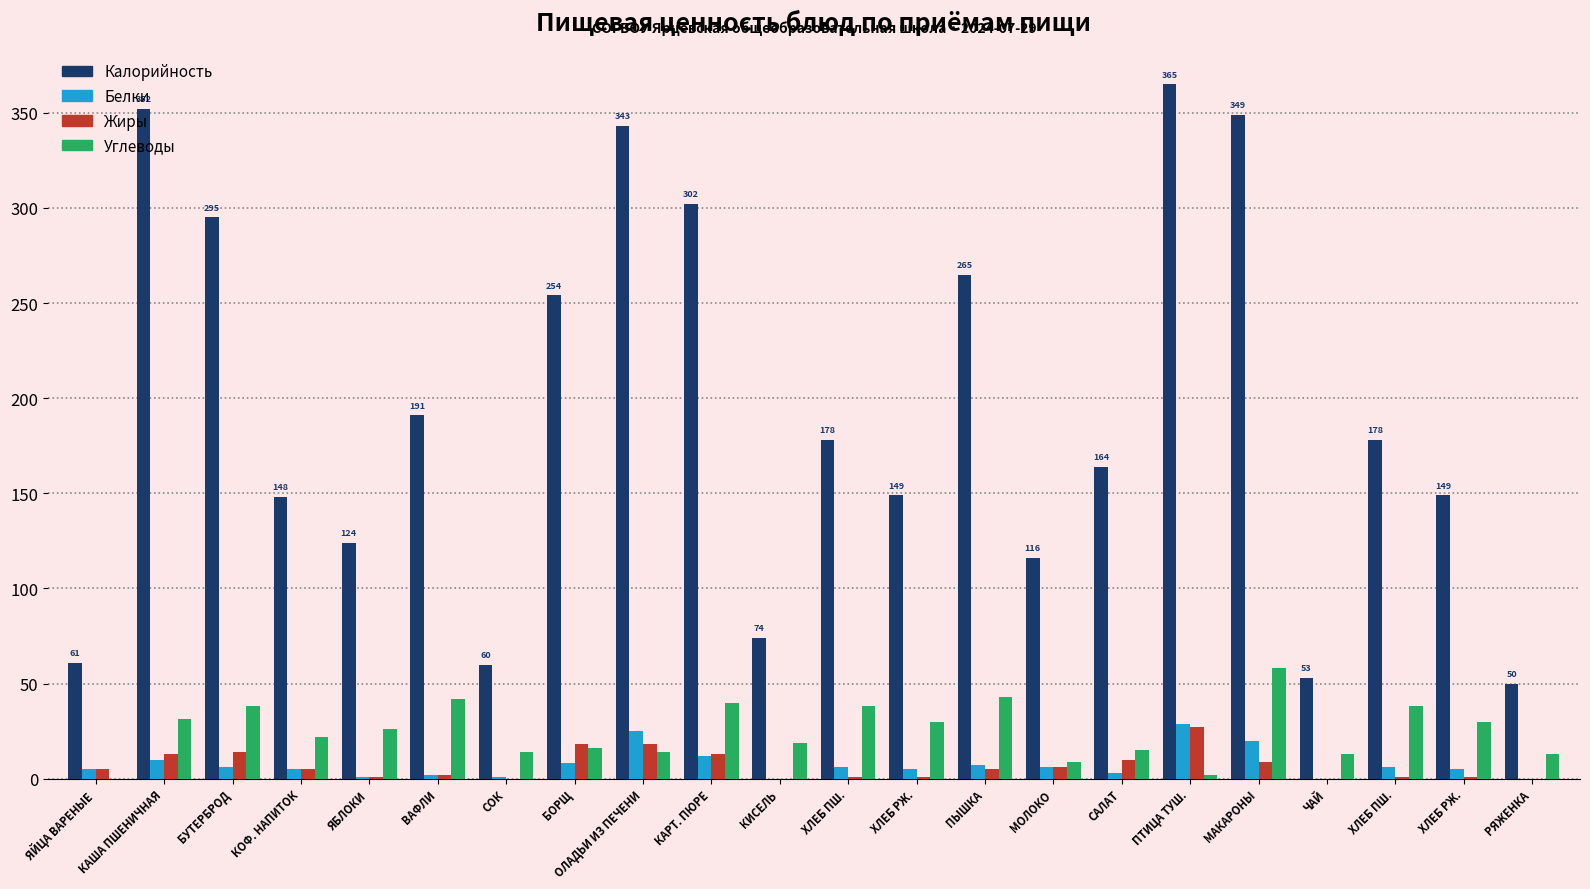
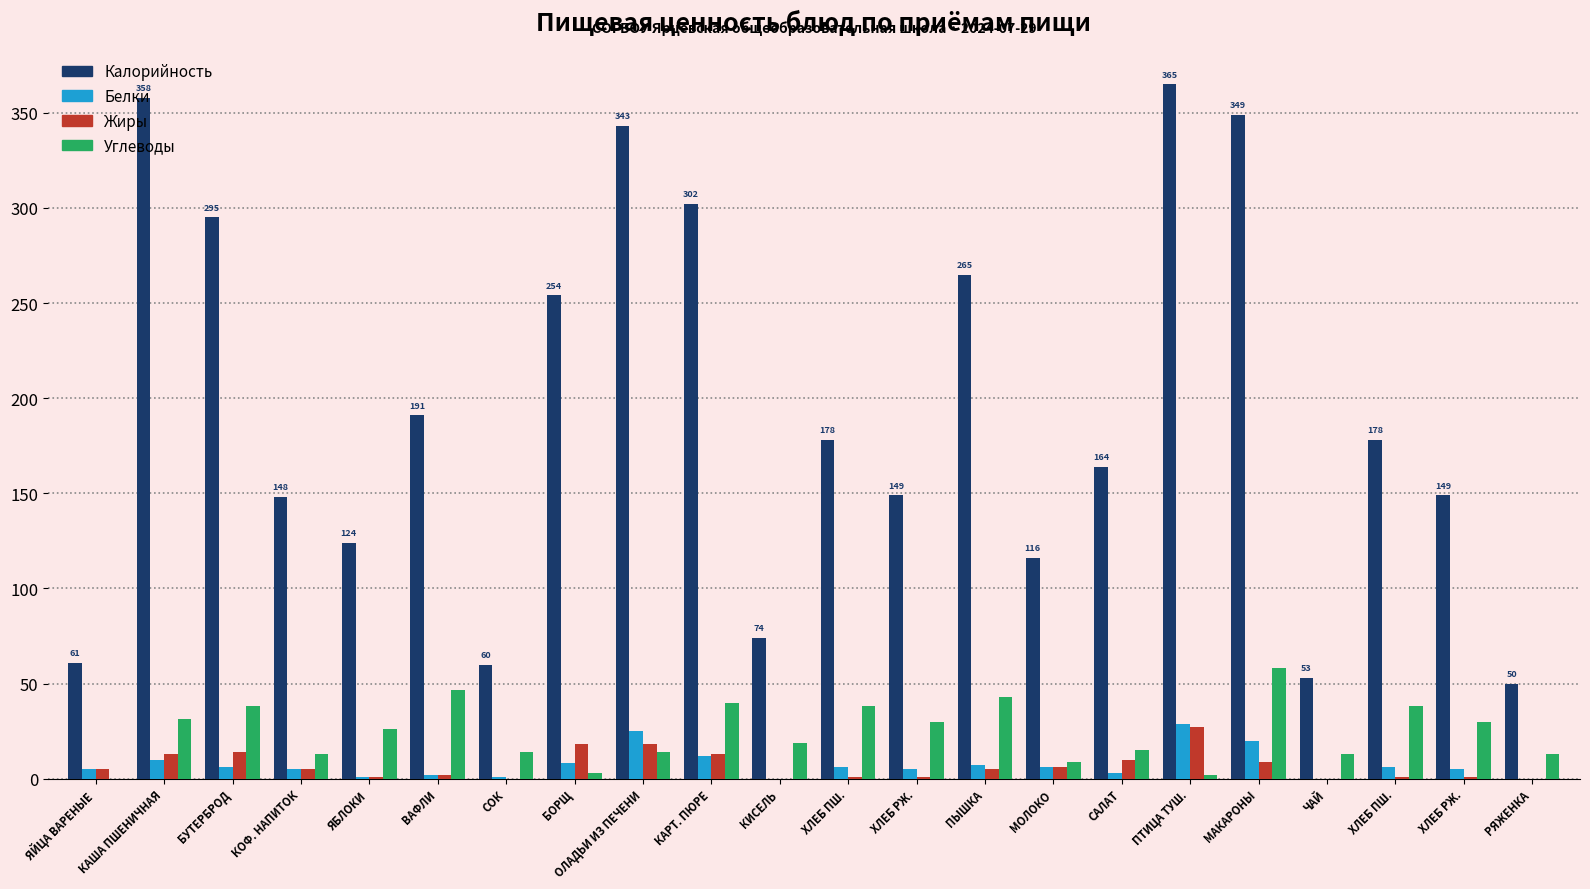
Калорийность, КАША ПШЕНИЧНАЯ: 352 -> 358
Углеводы, КОФ. НАПИТОК: 22 -> 13
Углеводы, ВАФЛИ: 42 -> 47
Углеводы, БОРЩ: 16 -> 3
